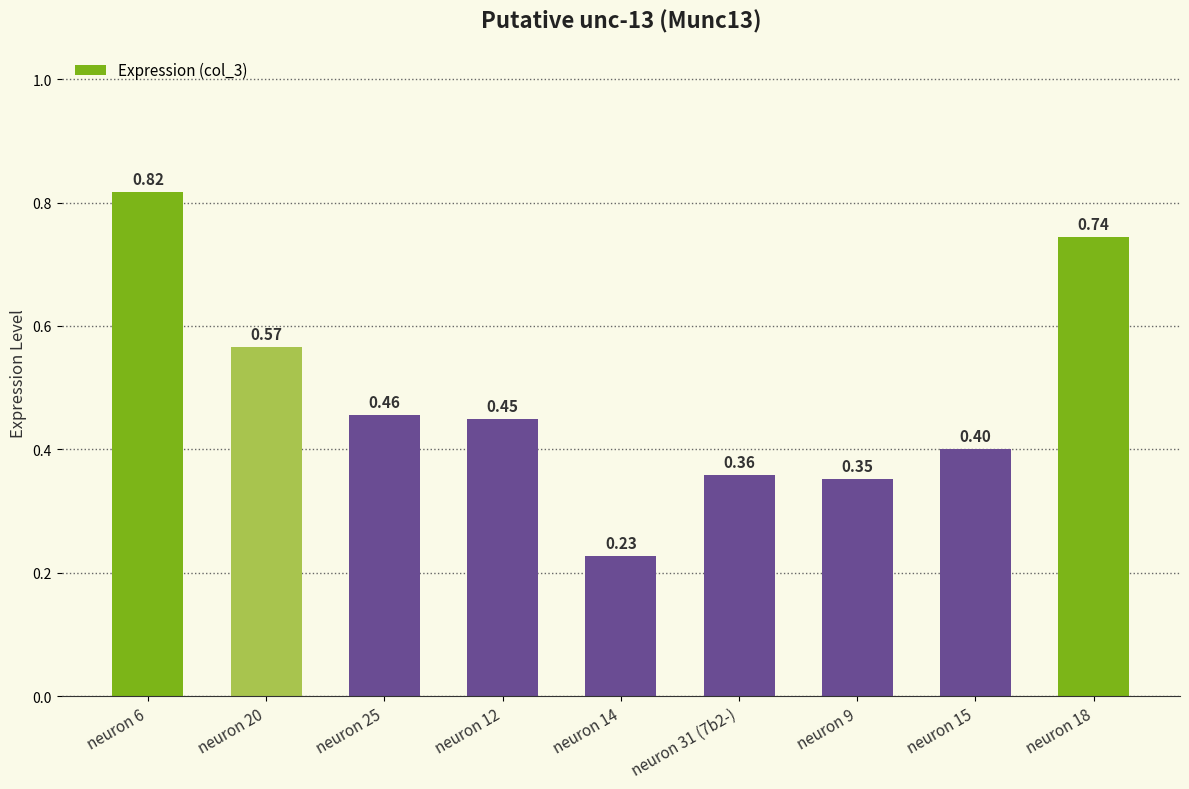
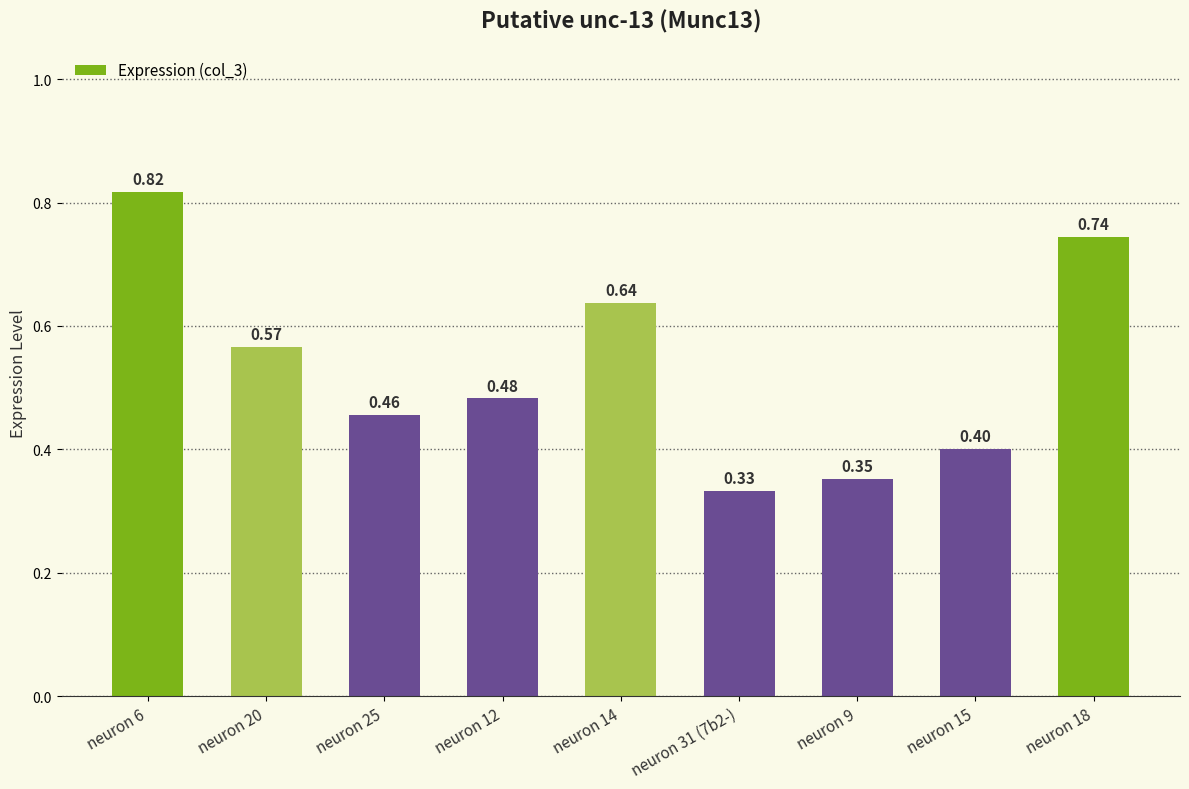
neuron 12: 0.45 -> 0.48
neuron 14: 0.23 -> 0.64
neuron 31 (7b2-): 0.36 -> 0.33
